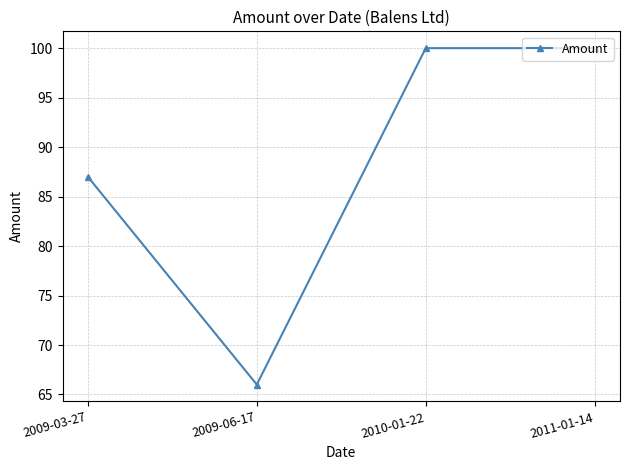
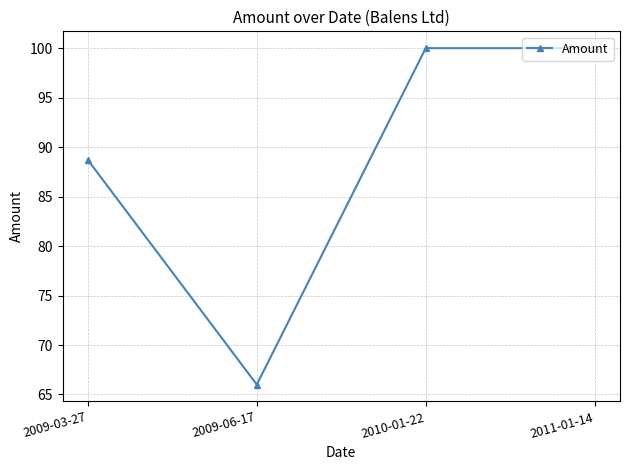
2009-03-27: 87 -> 89
